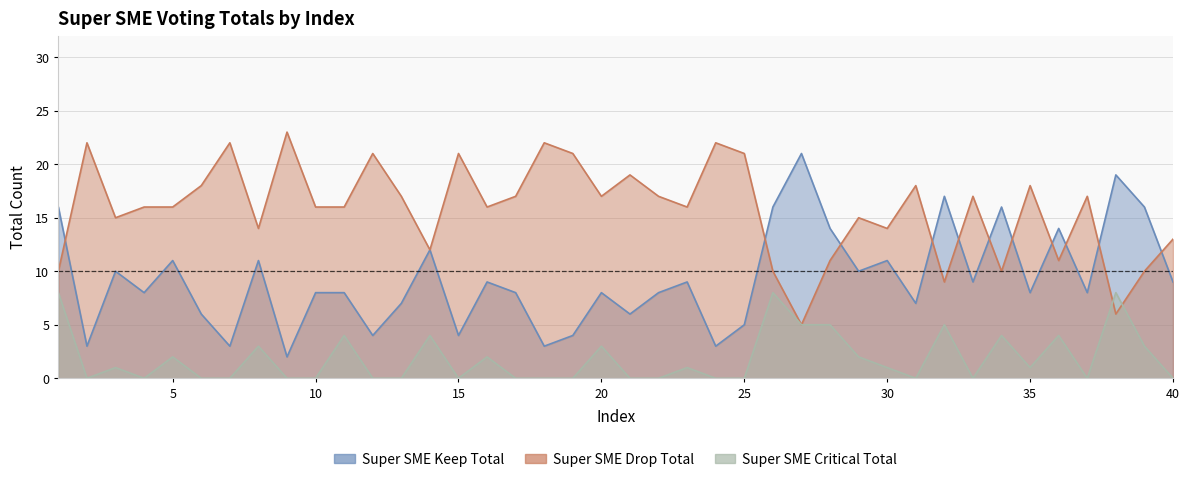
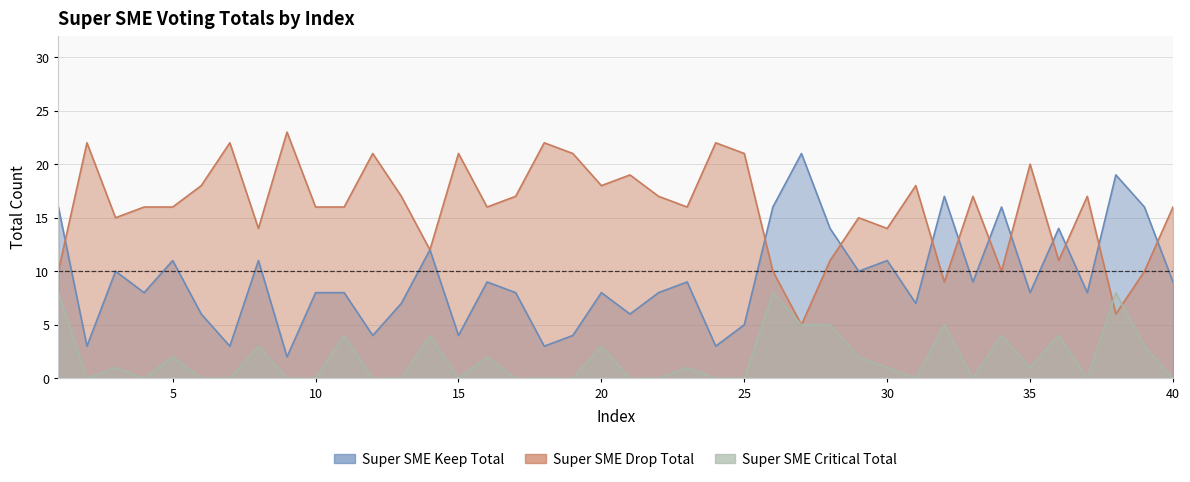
Super SME Drop Total, 20: 17 -> 18
Super SME Drop Total, 35: 18 -> 20
Super SME Drop Total, 40: 13 -> 16
